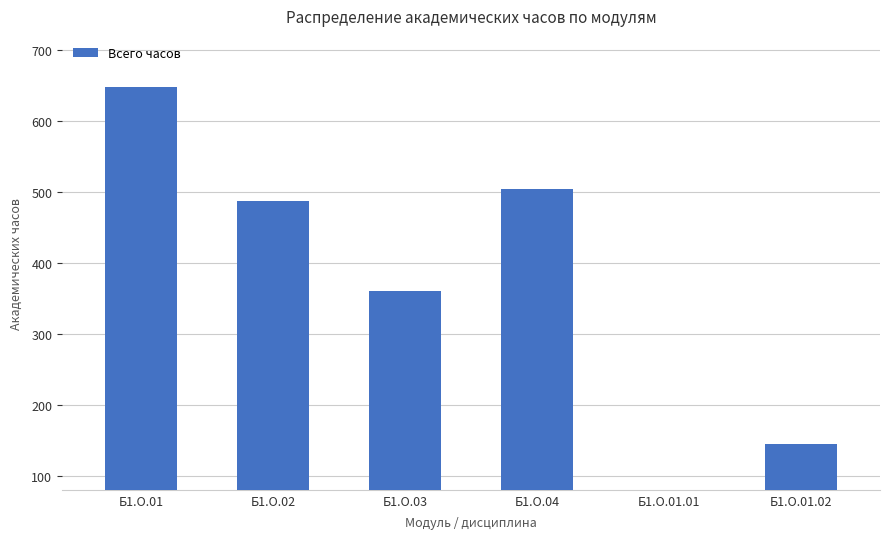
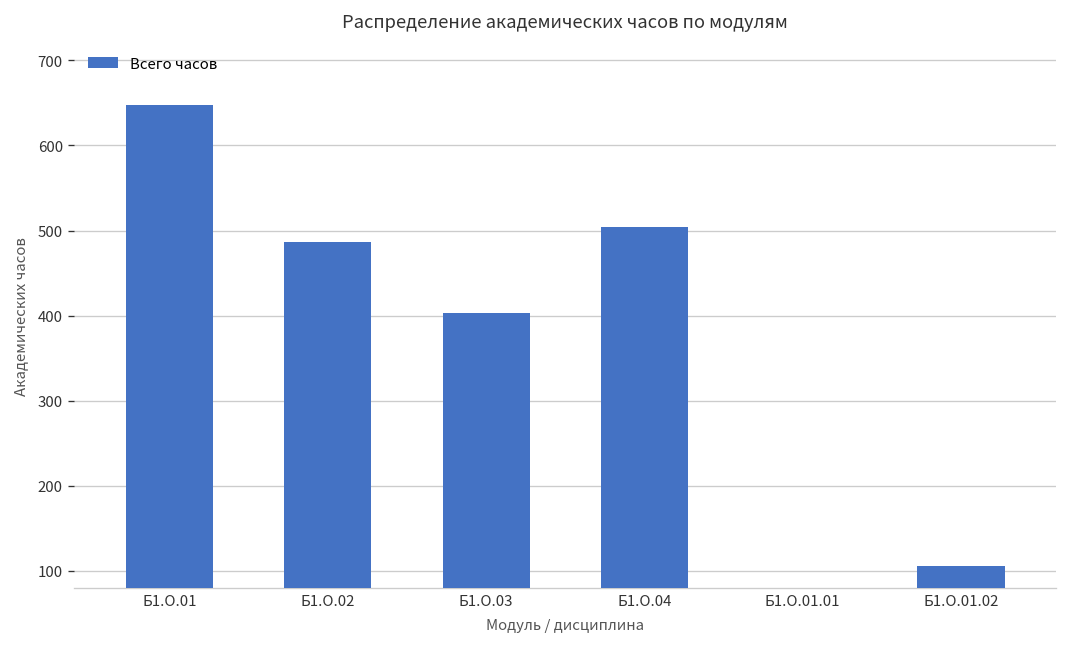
Б1.О.03: 360 -> 400
Б1.О.01.02: 140 -> 110
